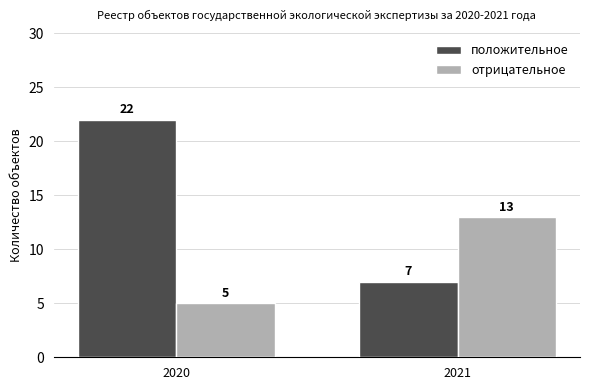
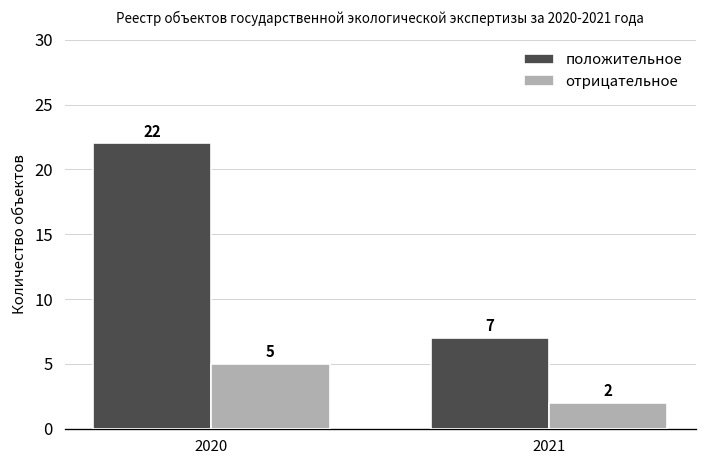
отрицательное, 2021: 13 -> 2
